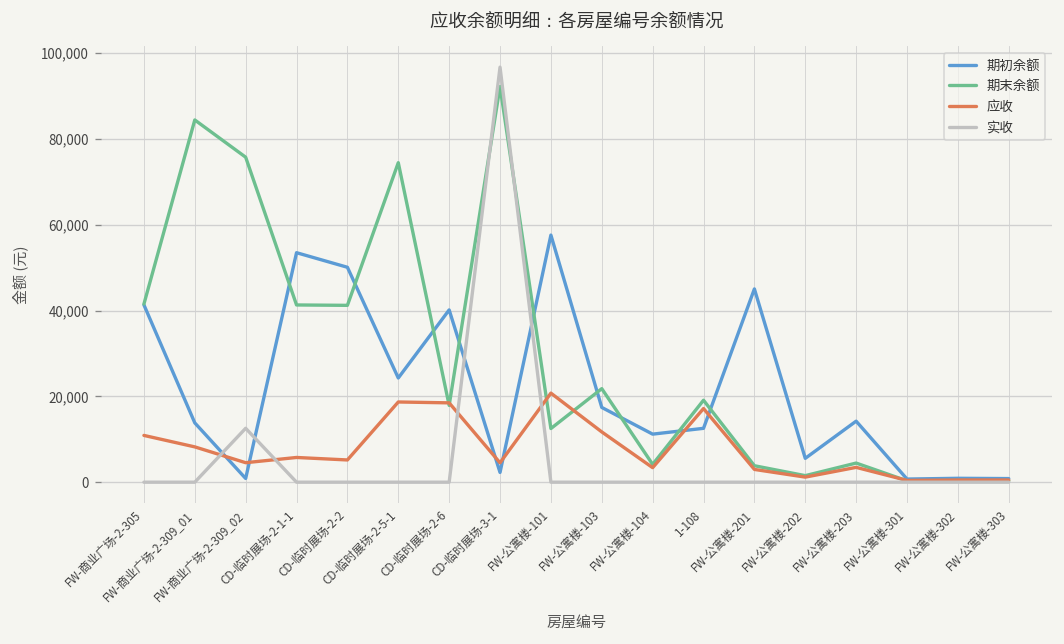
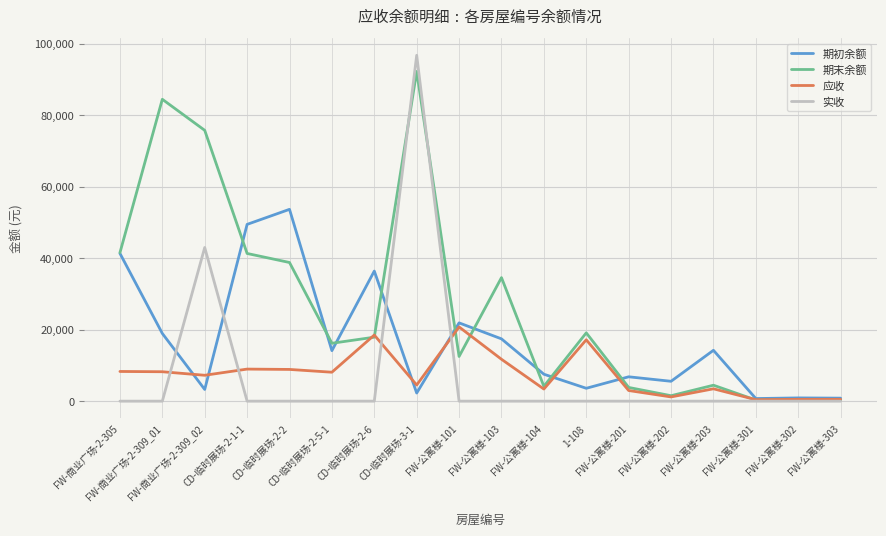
应收, FW-商业广场-2-305: 11,000 -> 8,000
期初余额, FW-商业广场-2-309_01: 14,000 -> 19,000
期初余额, FW-商业广场-2-309_02: 1,000 -> 3,000
应收, FW-商业广场-2-309_02: 5,000 -> 7,000
实收, FW-商业广场-2-309_02: 13,000 -> 43,000
期初余额, CD-临时展场-2-1-1: 53,000 -> 49,000
应收, CD-临时展场-2-1-1: 6,000 -> 9,000
期初余额, CD-临时展场-2-2: 50,000 -> 54,000
期末余额, CD-临时展场-2-2: 41,000 -> 39,000
应收, CD-临时展场-2-2: 5,000 -> 9,000
期初余额, CD-临时展场-2-5-1: 24,000 -> 14,000
期末余额, CD-临时展场-2-5-1: 74,000 -> 16,000
应收, CD-临时展场-2-5-1: 19,000 -> 8,000
期初余额, CD-临时展场-2-6: 40,000 -> 36,000
期初余额, FW-公寓楼-101: 58,000 -> 22,000
期末余额, FW-公寓楼-103: 22,000 -> 35,000
期初余额, FW-公寓楼-104: 11,000 -> 8,000
期初余额, 1-108: 13,000 -> 4,000
期初余额, FW-公寓楼-201: 45,000 -> 7,000
